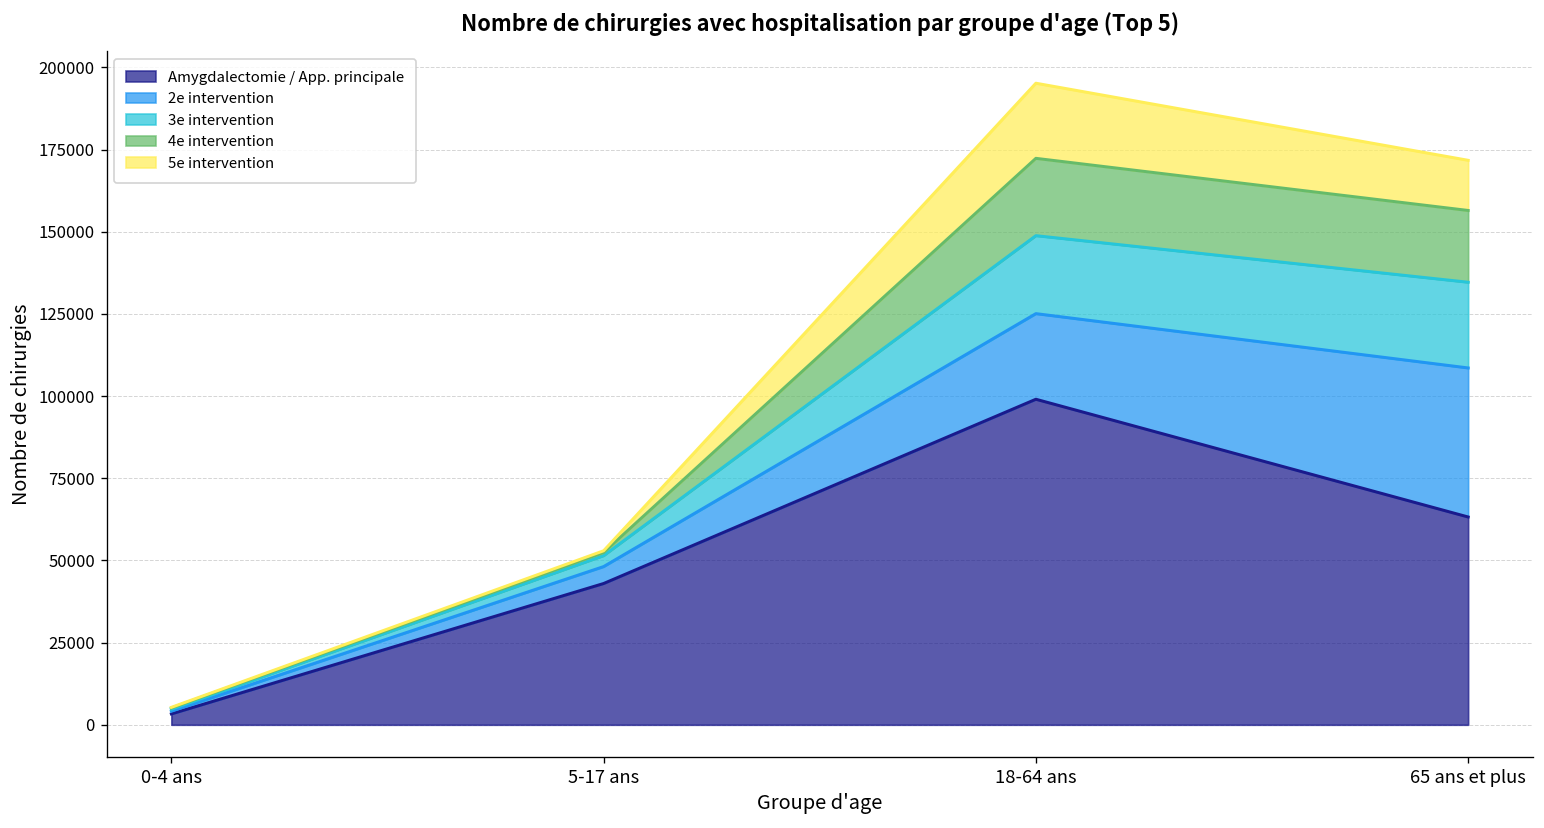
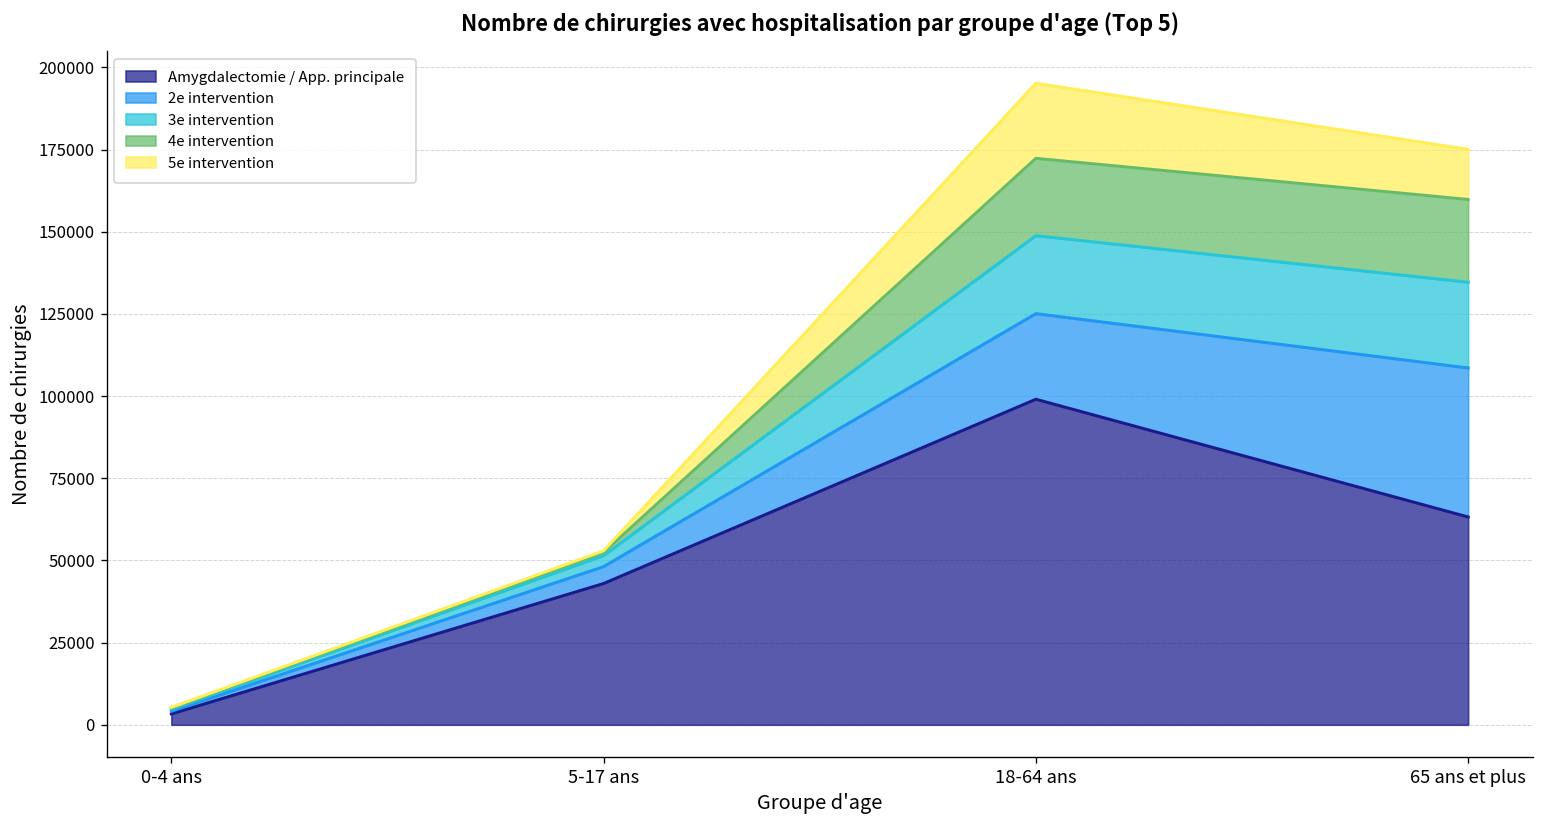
4e intervention, 65 ans et plus: 22000 -> 25000
